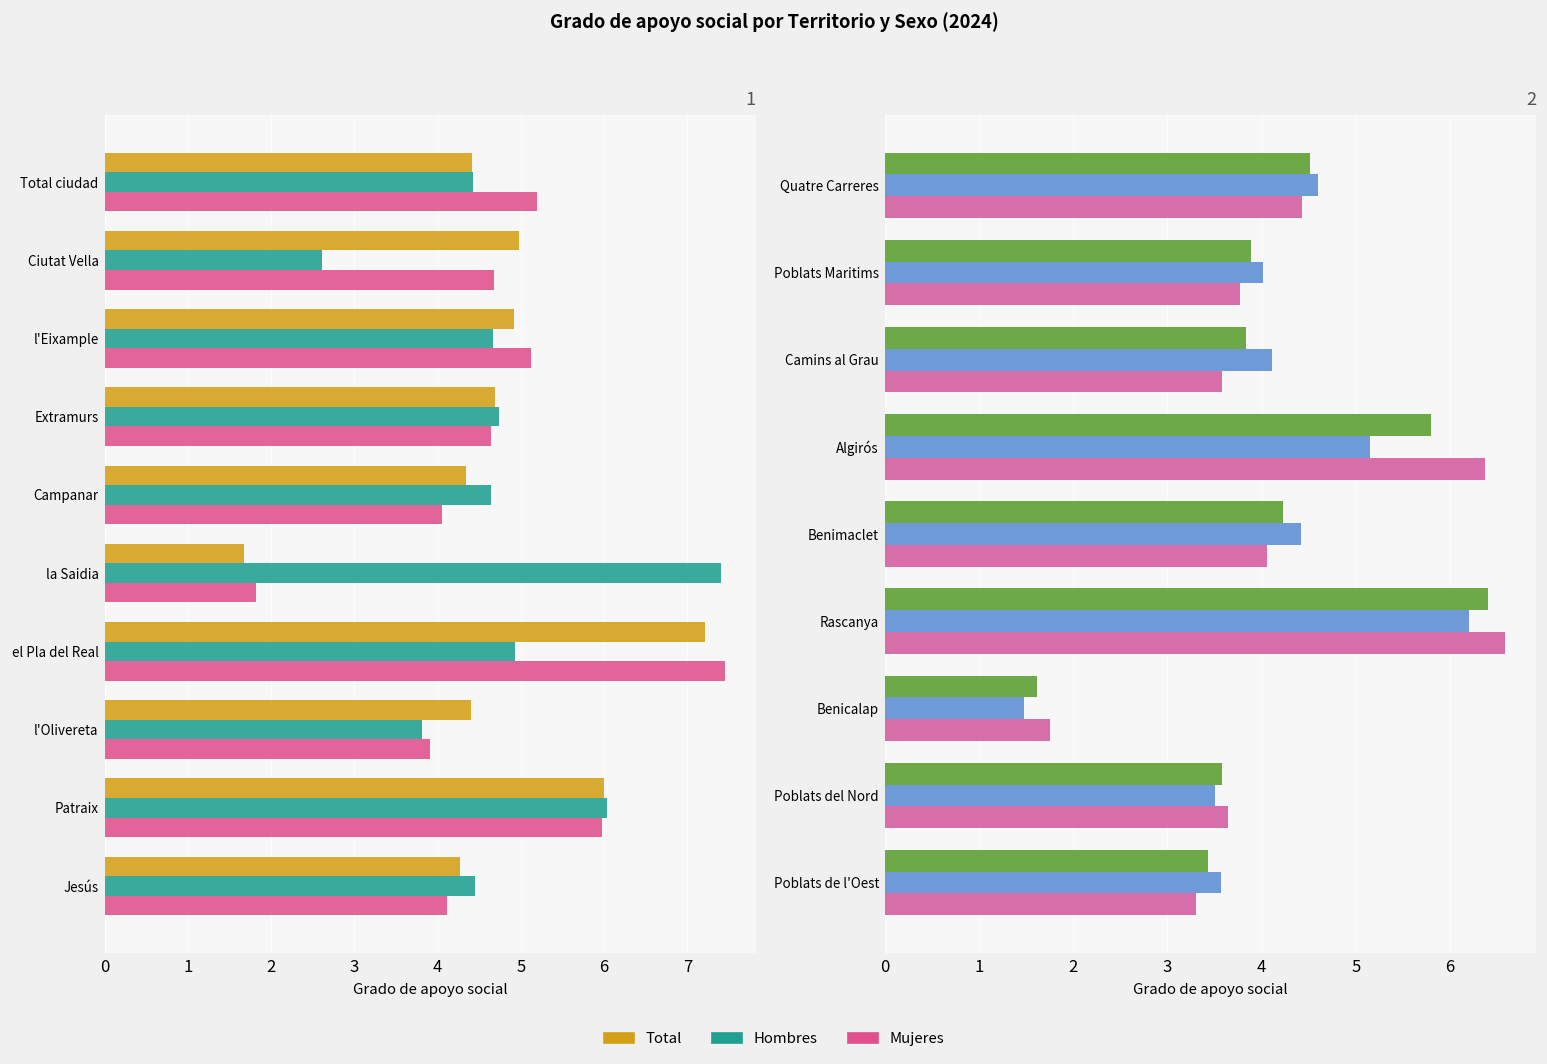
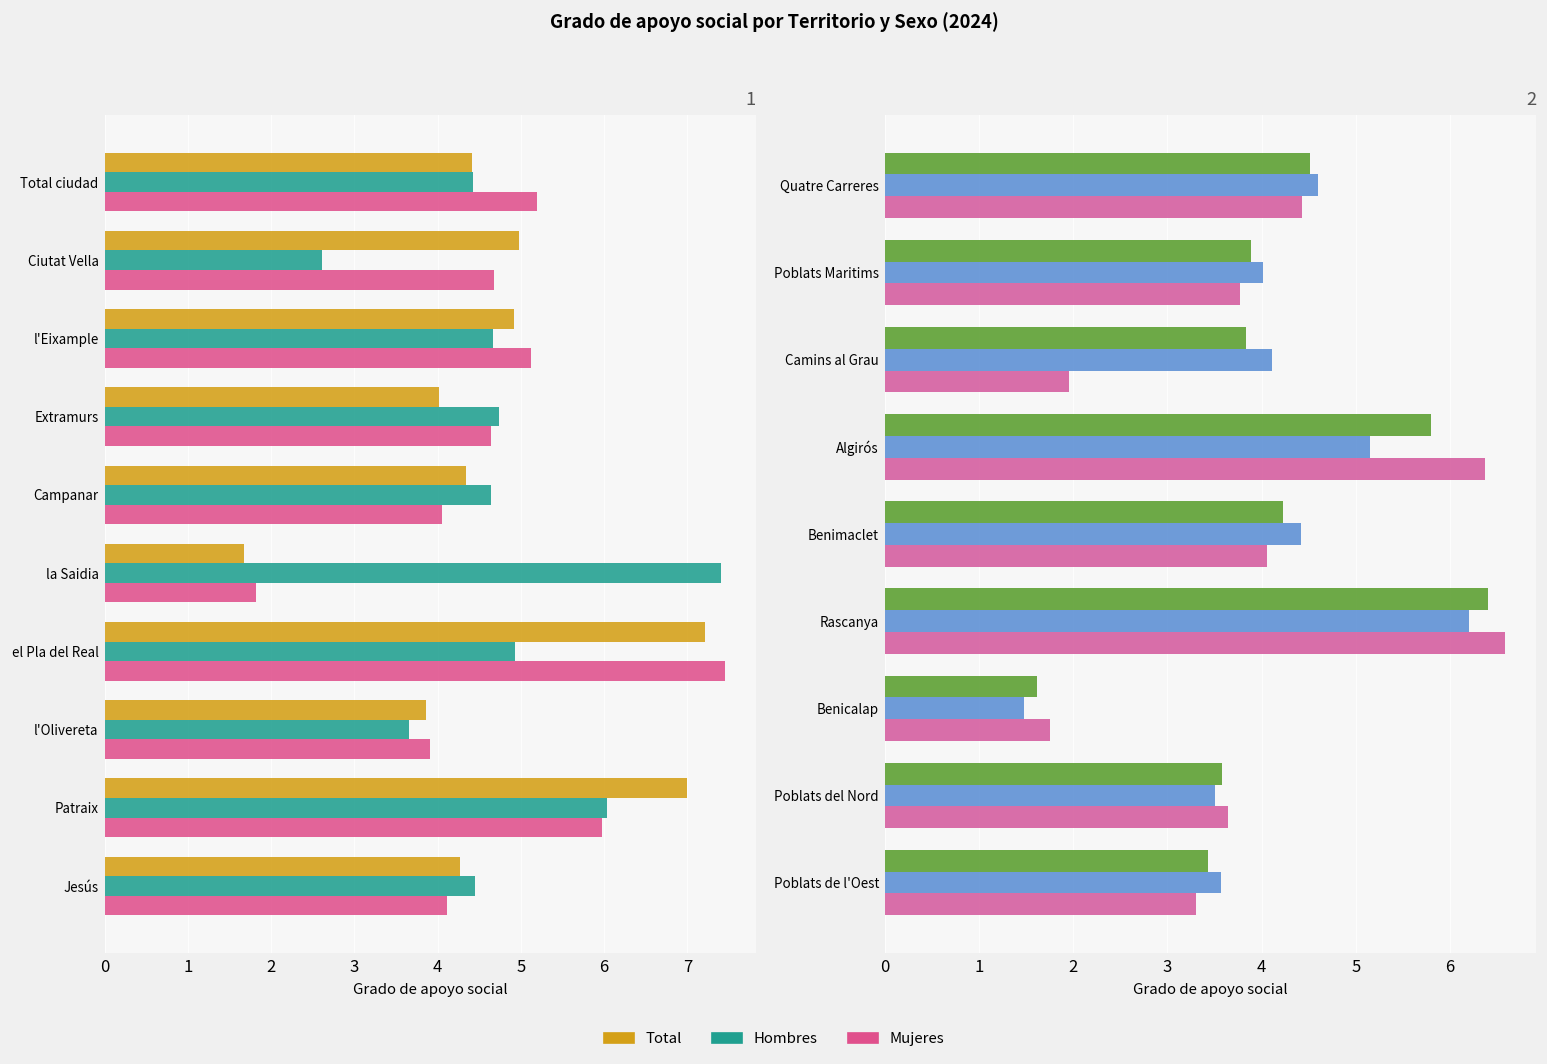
1, Total, Extramurs: 4.7 -> 4.0
1, Total, l'Olivereta: 4.4 -> 3.9
1, Hombres, l'Olivereta: 3.8 -> 3.7
1, Total, Patraix: 6 -> 7
2, Mujeres, Camins al Grau: 3.6 -> 2.0
